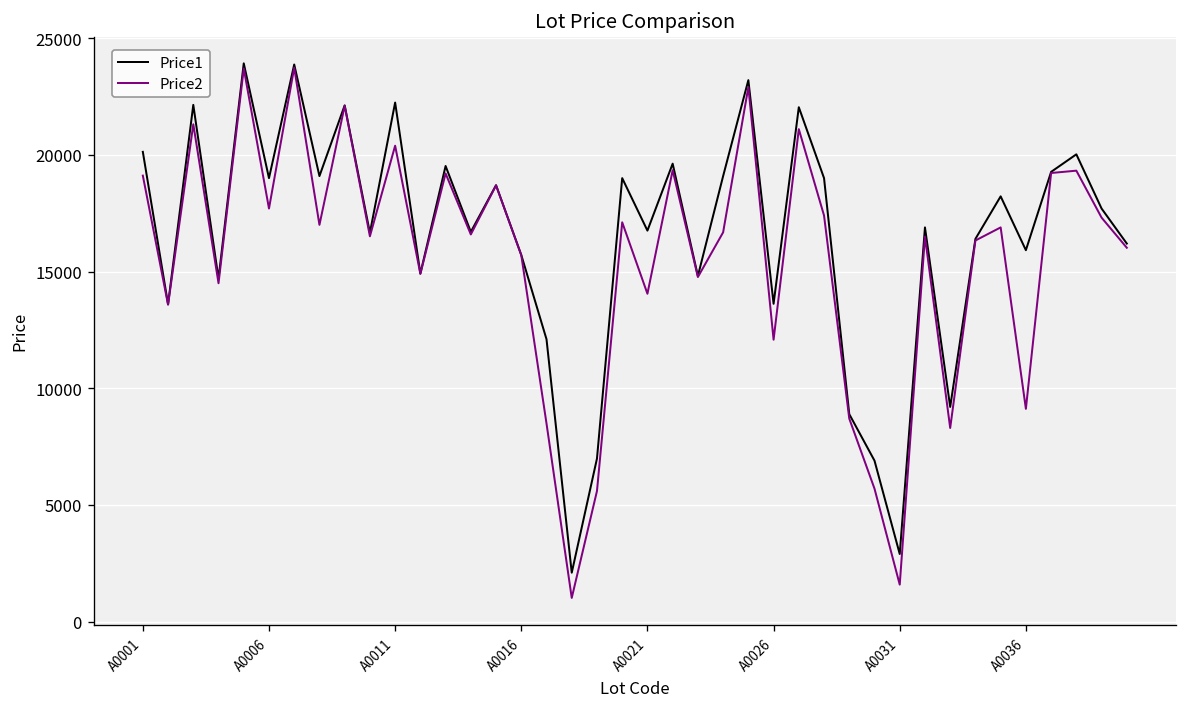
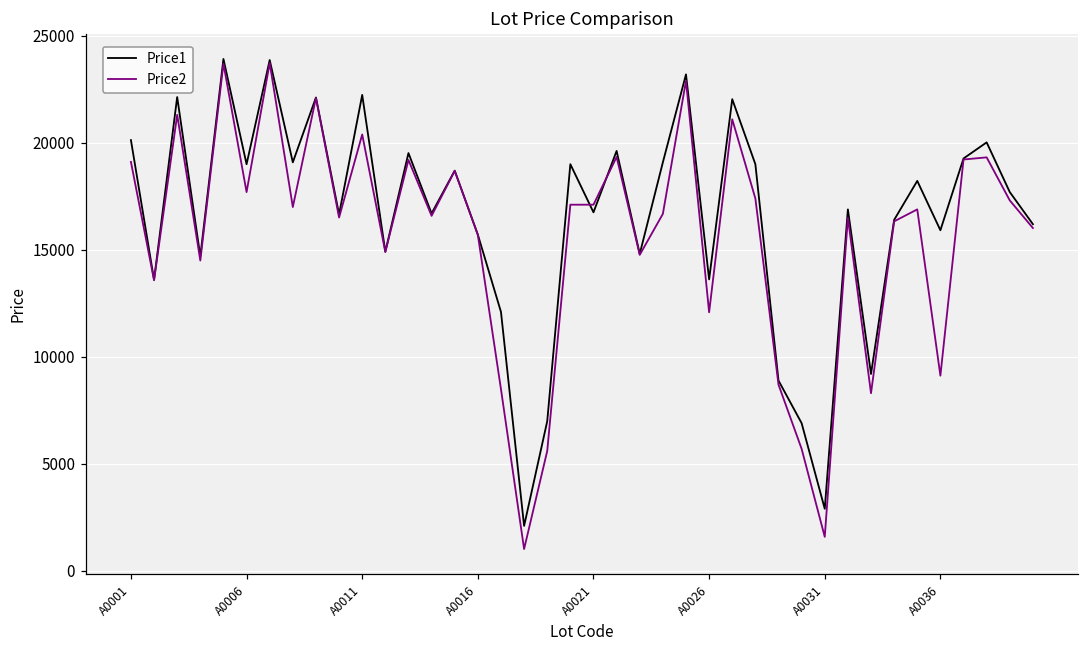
Price2, A0021: 14000 -> 17100
